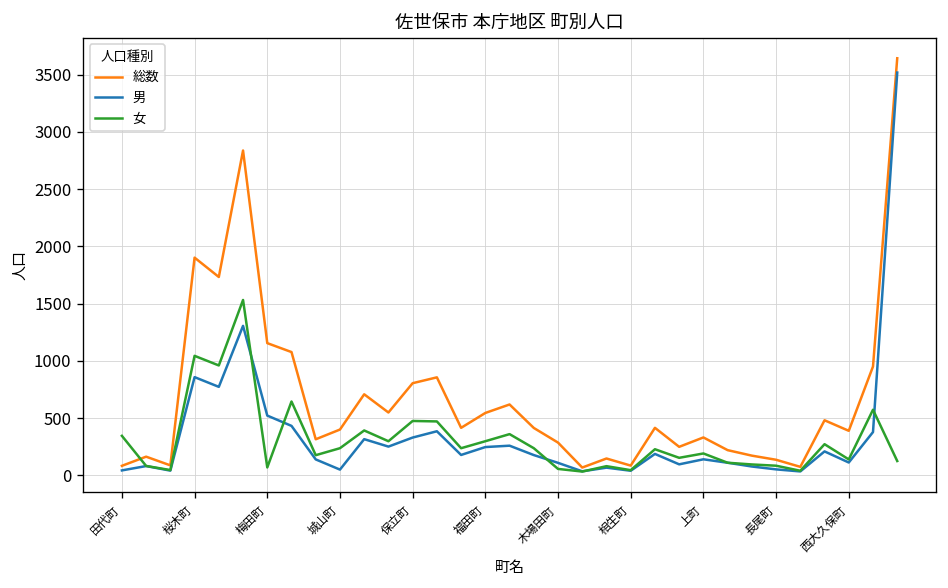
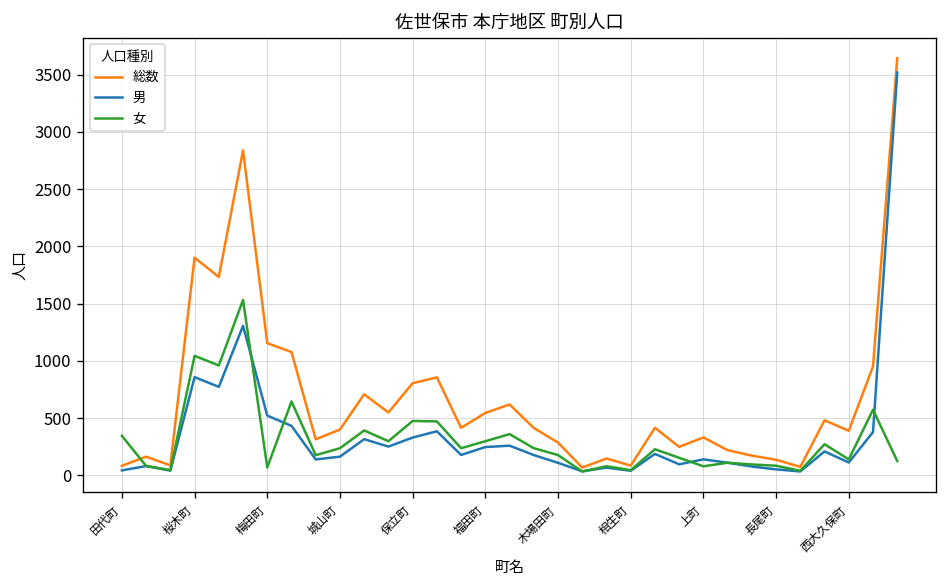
男, 城山町: 100 -> 200
女, 木場田町: 100 -> 200
女, 上町: 200 -> 100
